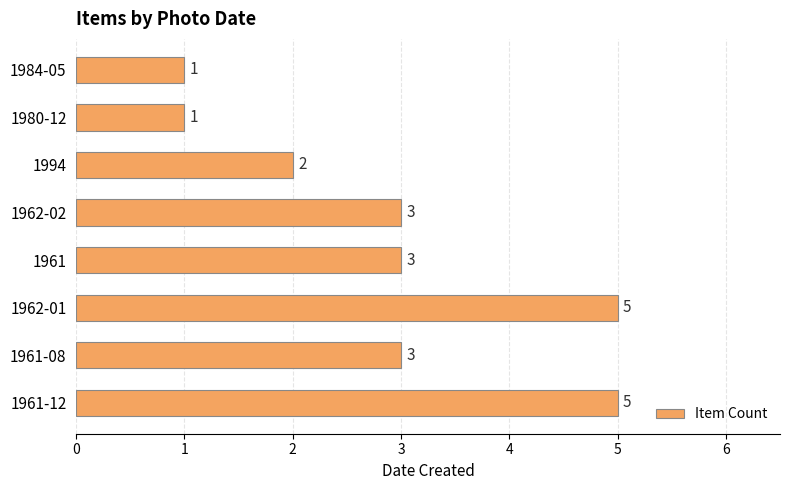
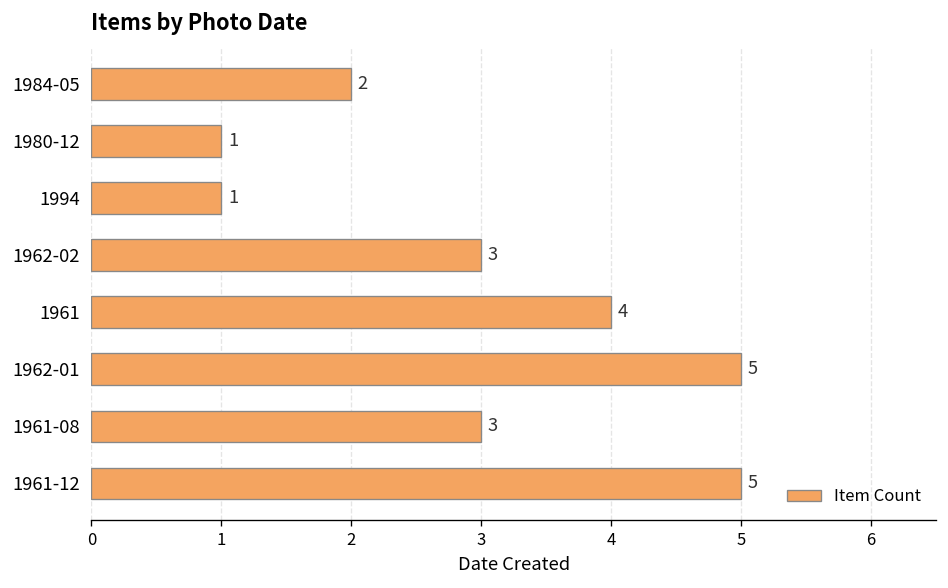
1984-05: 1 -> 2
1994: 2 -> 1
1961: 3 -> 4
